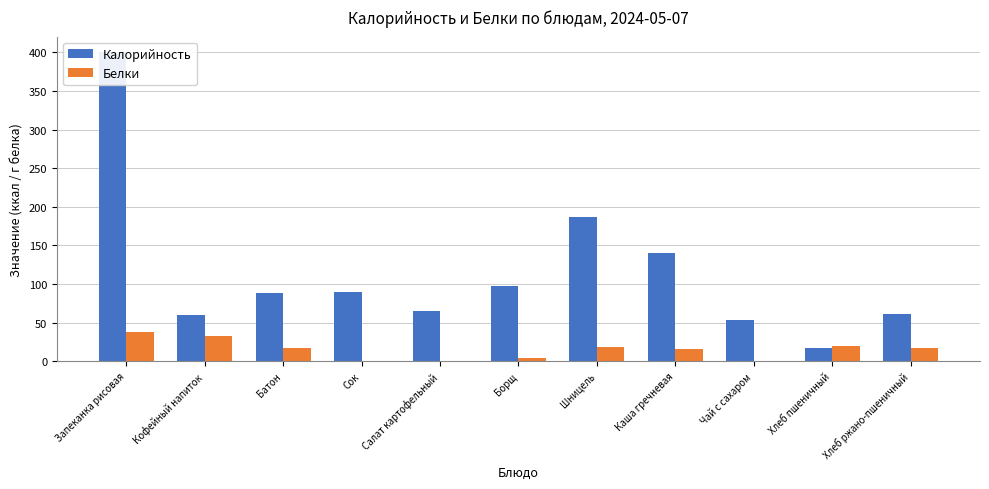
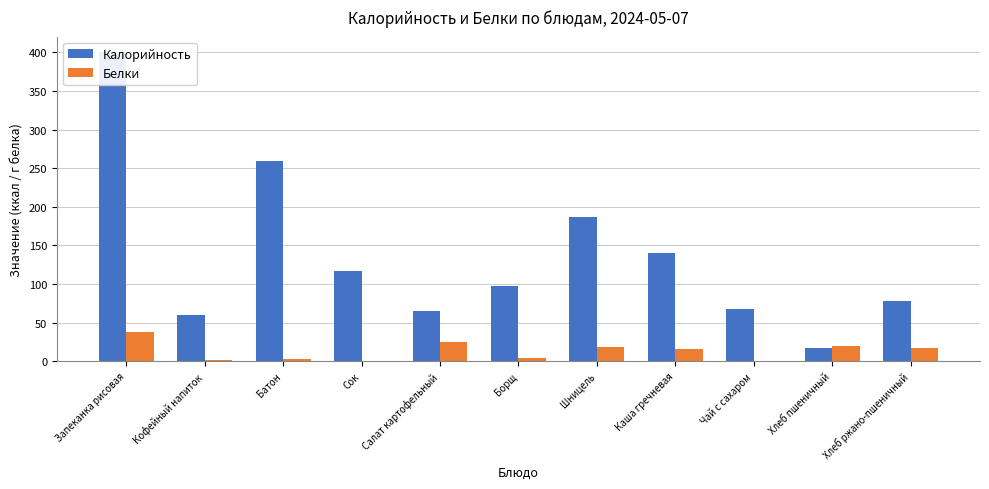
Белки, Кофейный напиток: 30 -> 0
Калорийность, Батон: 90 -> 260
Белки, Батон: 20 -> 0
Калорийность, Сок: 90 -> 120
Белки, Салат картофельный: 0 -> 30
Калорийность, Чай с сахаром: 50 -> 70
Калорийность, Хлеб ржано-пшеничный: 60 -> 80
